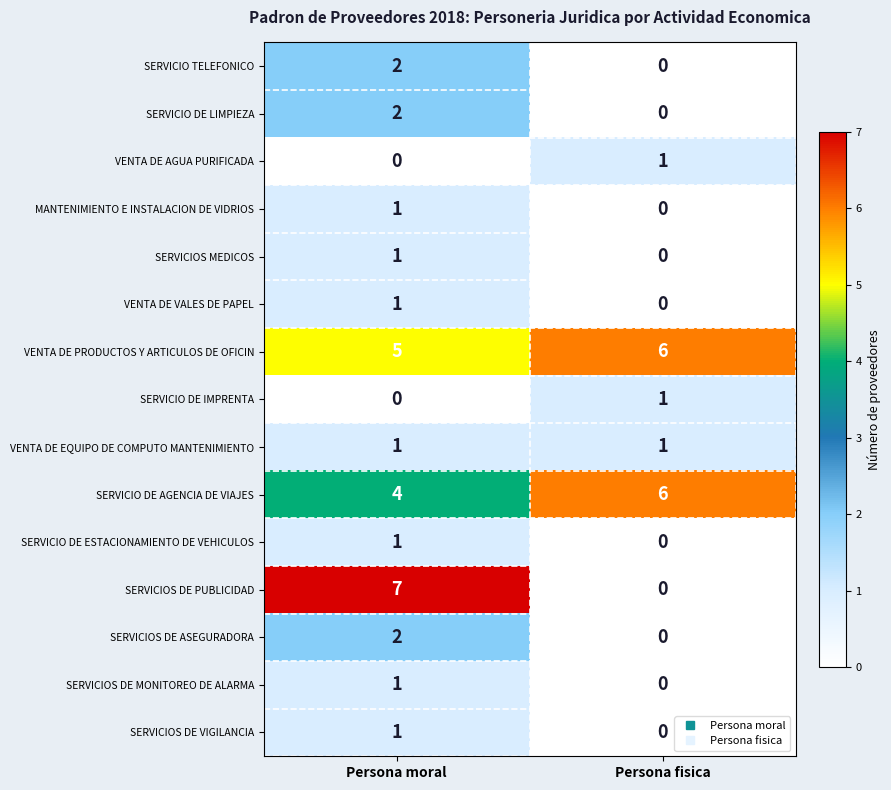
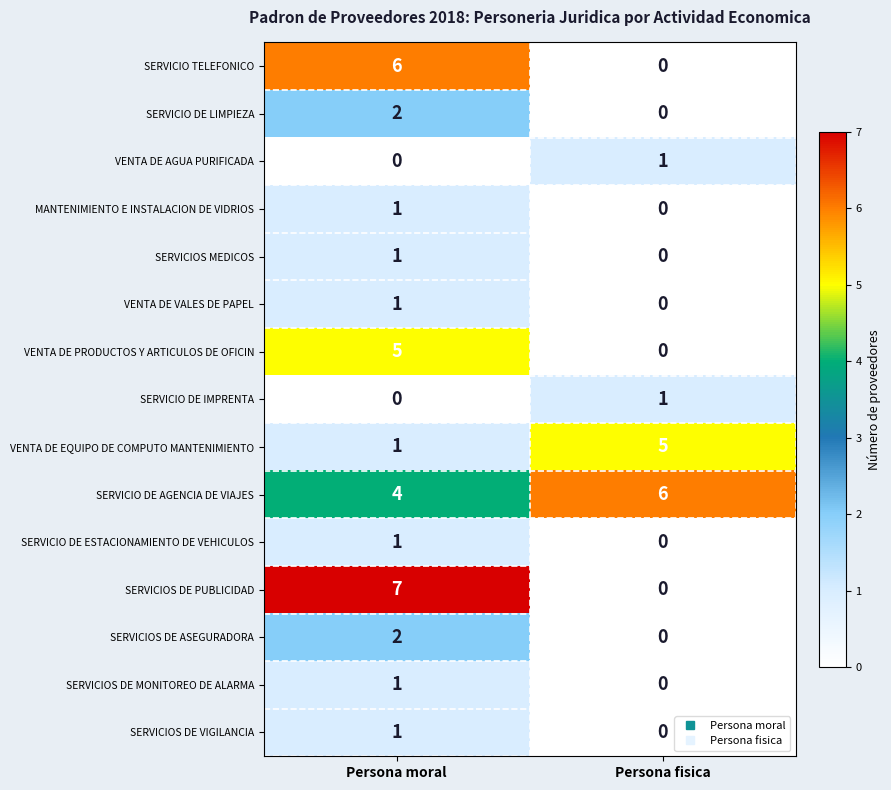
SERVICIO TELEFONICO, Persona moral: 2 -> 6
VENTA DE PRODUCTOS Y ARTICULOS DE OFICIN, Persona fisica: 6 -> 0
VENTA DE EQUIPO DE COMPUTO MANTENIMIENTO, Persona fisica: 1 -> 5
